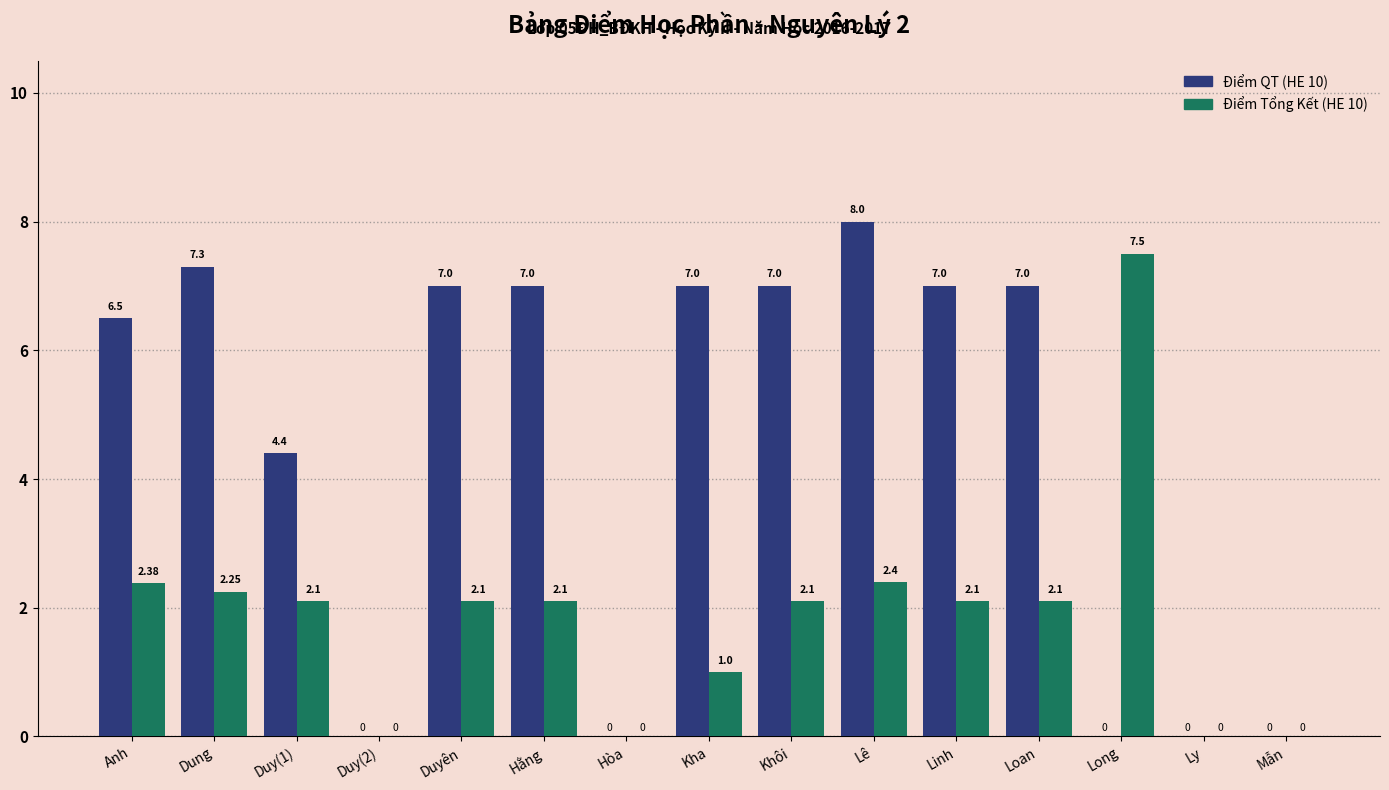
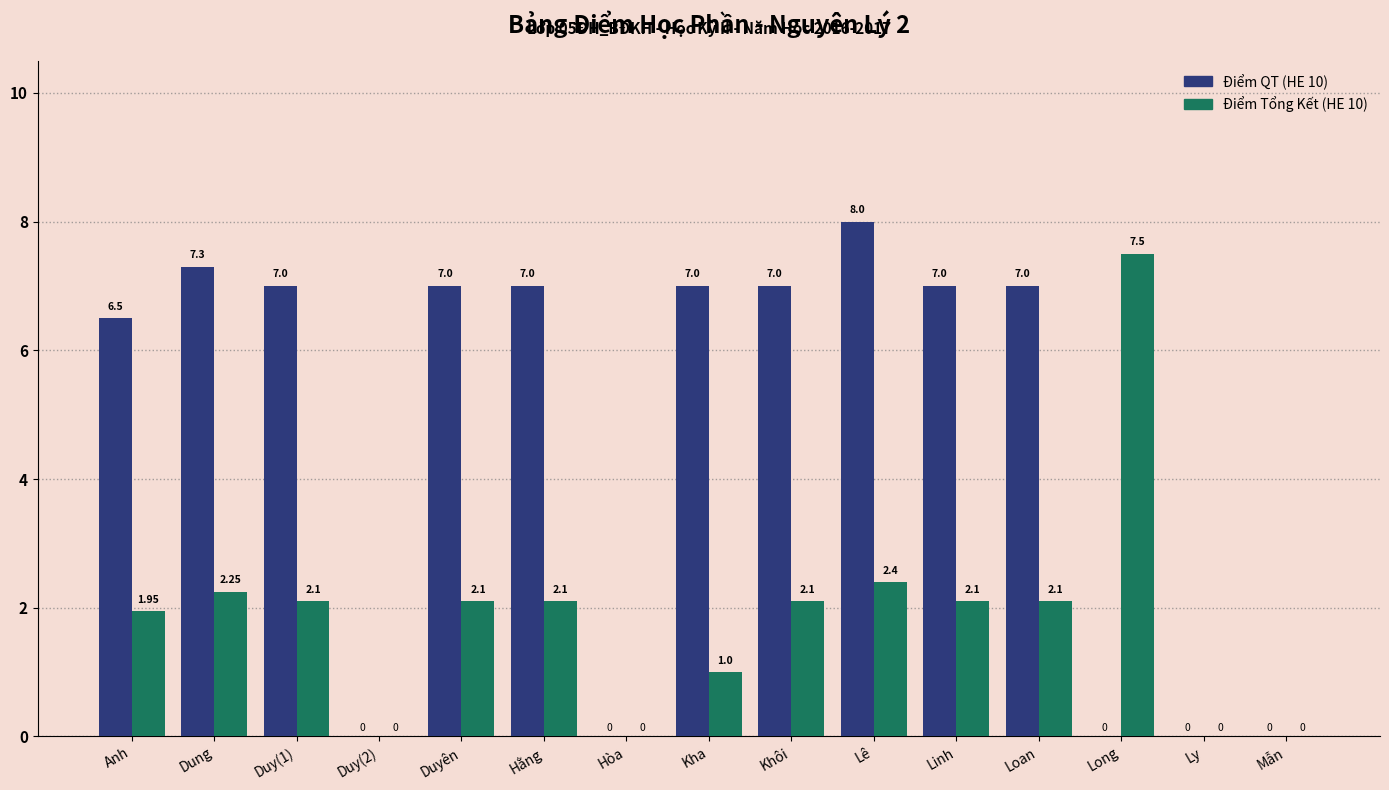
Điểm Tổng Kết (HE 10), Anh: 2.38 -> 1.95
Điểm QT (HE 10), Duy(1): 4.4 -> 7.0
